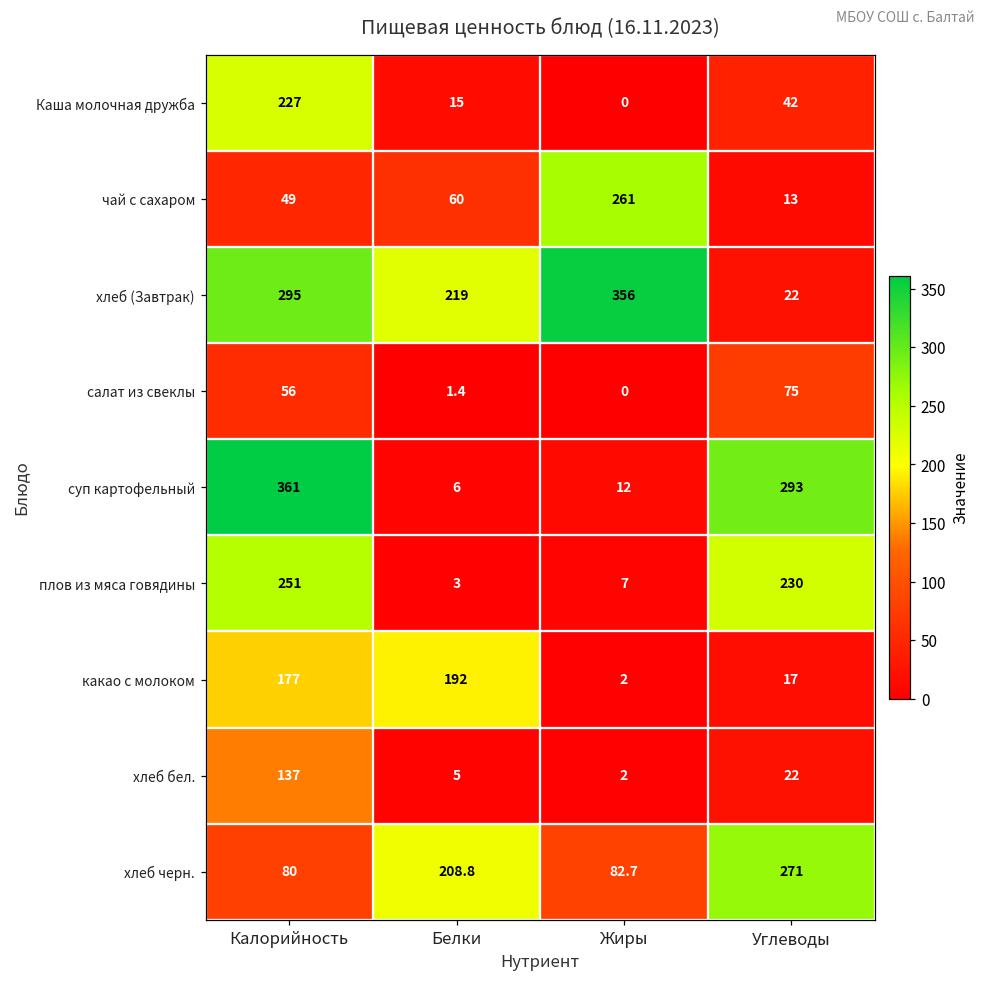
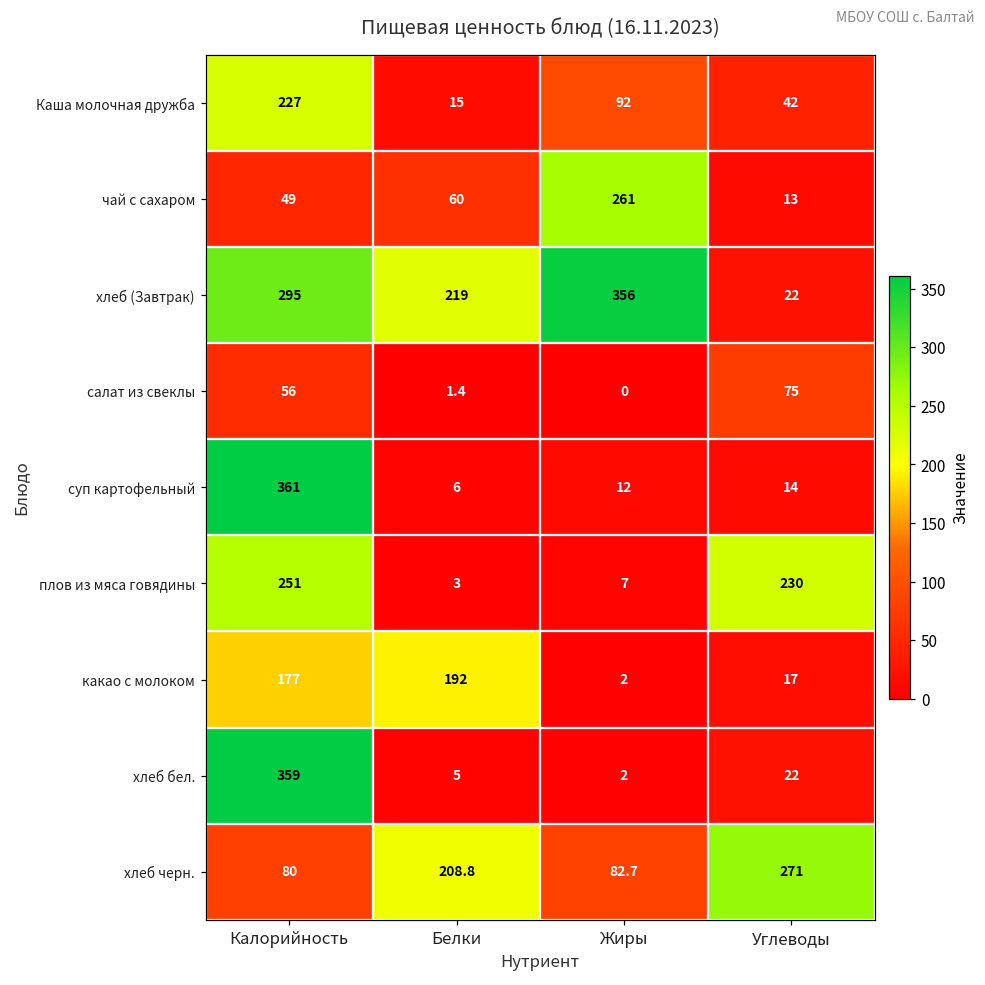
Каша молочная дружба, Жиры: 0 -> 92
суп картофельный, Углеводы: 293 -> 14
хлеб бел., Калорийность: 137 -> 359
